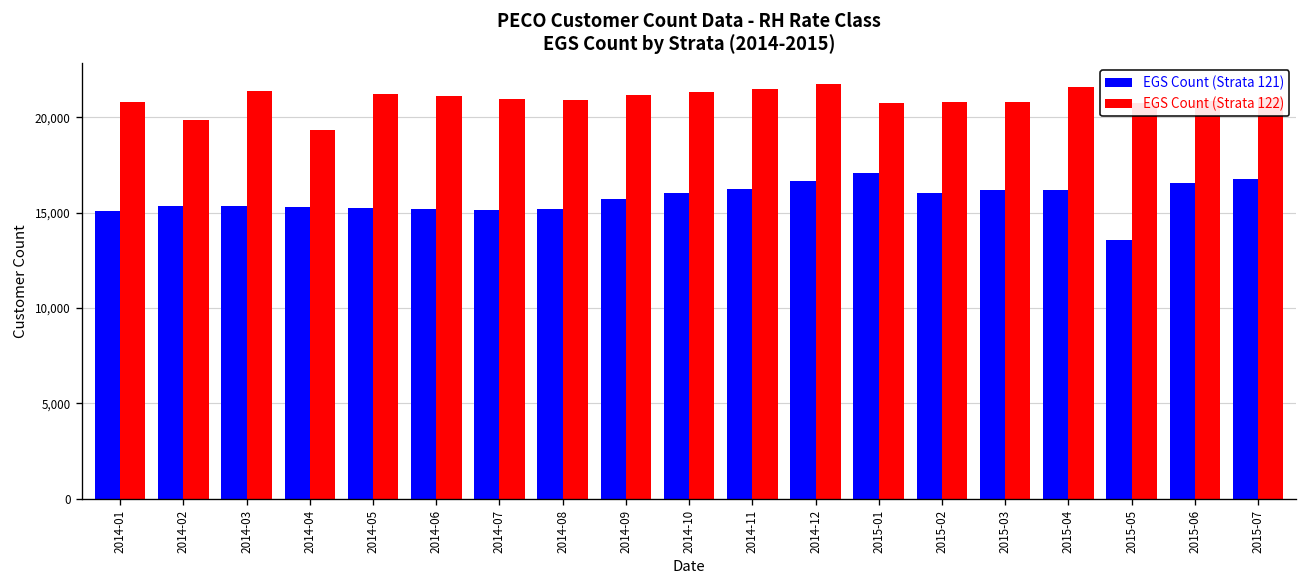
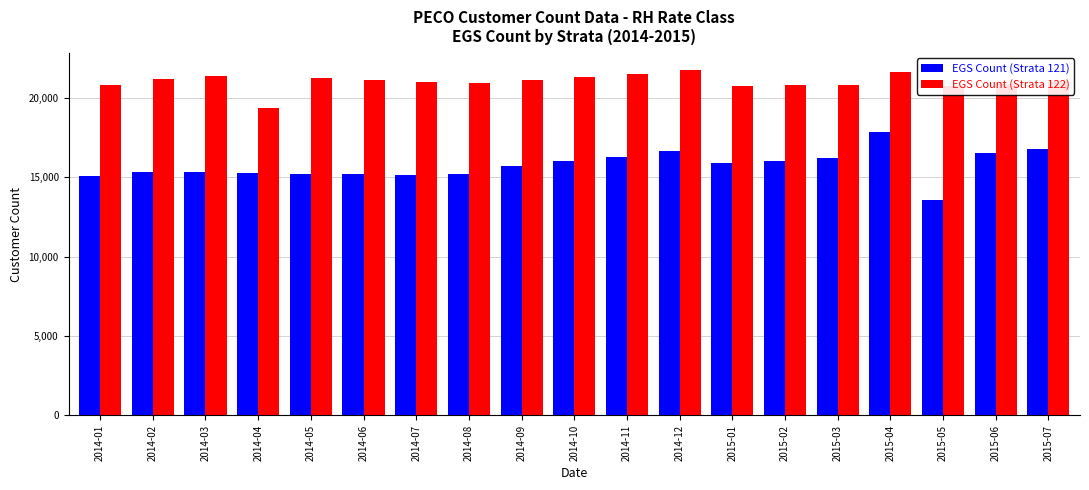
EGS Count (Strata 122), 2014-02: 19,800 -> 21,200
EGS Count (Strata 121), 2015-01: 17,100 -> 15,900
EGS Count (Strata 121), 2015-04: 16,200 -> 17,800
